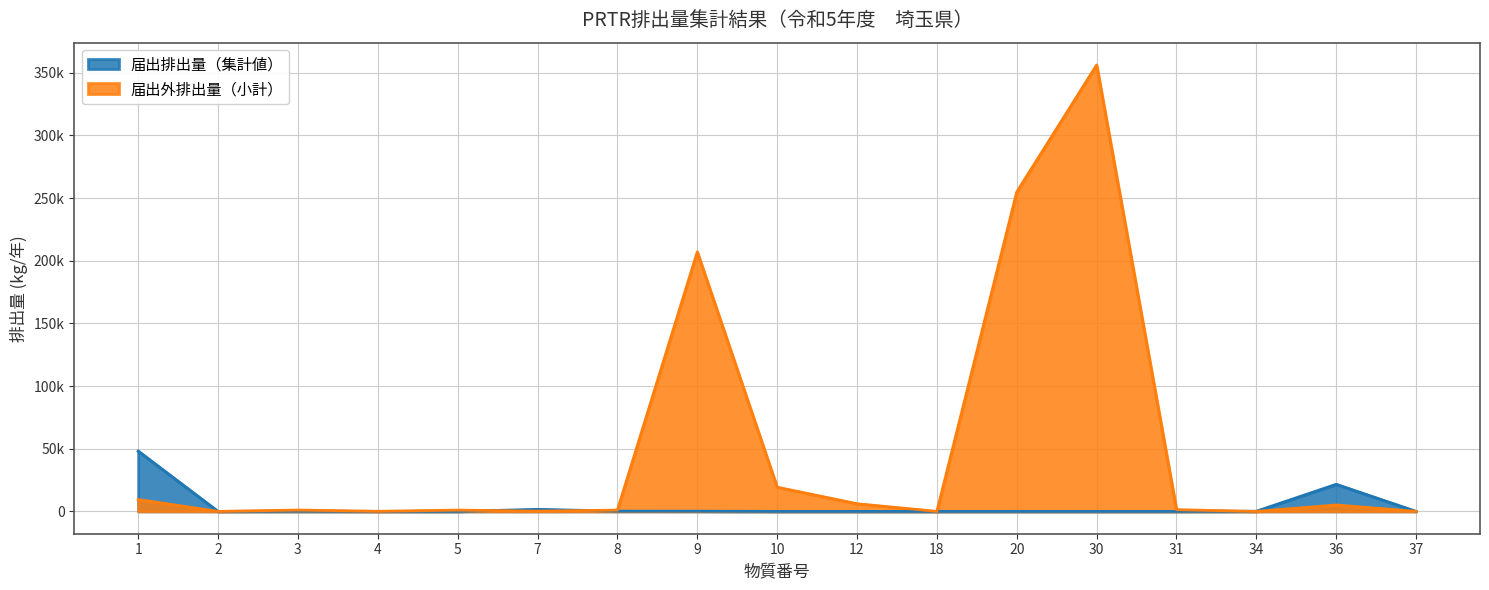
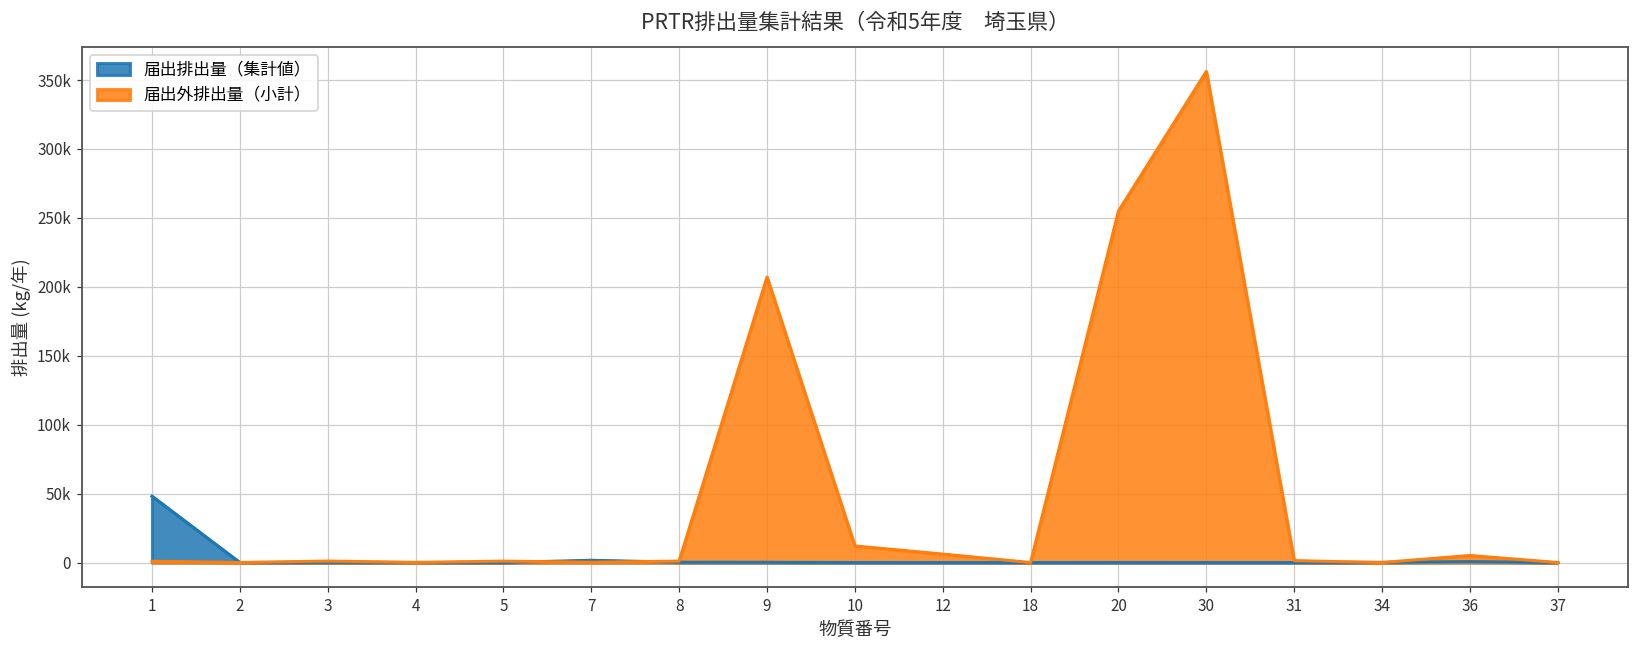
届出外排出量（小計）, 1: 9000 -> 1000
届出外排出量（小計）, 10: 19000 -> 12000
届出排出量（集計値）, 36: 22000 -> 1000
